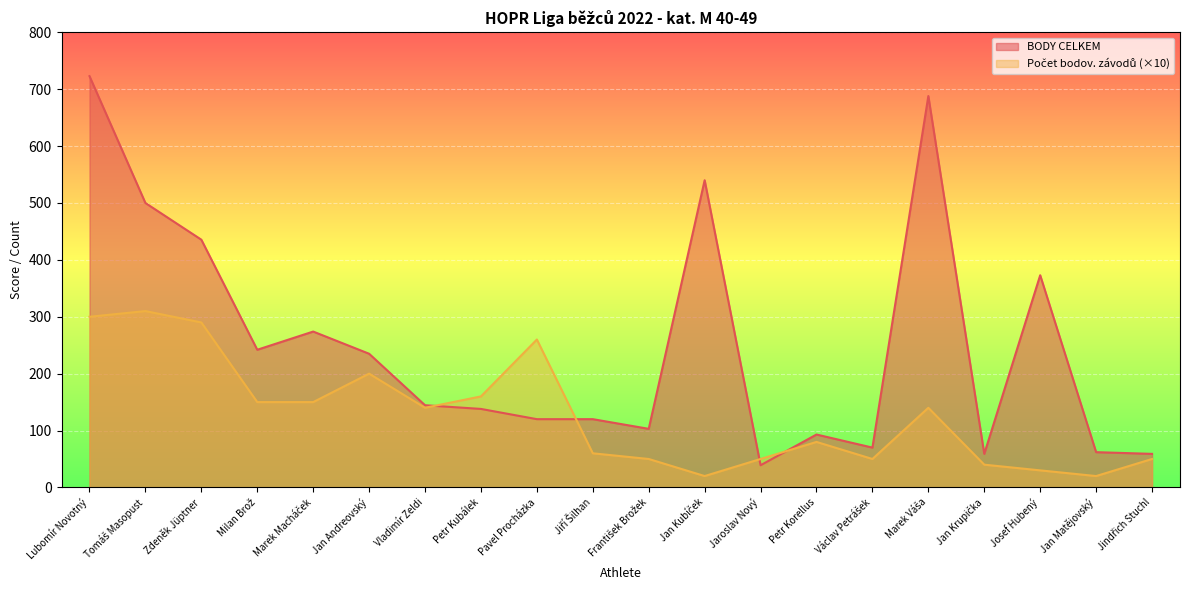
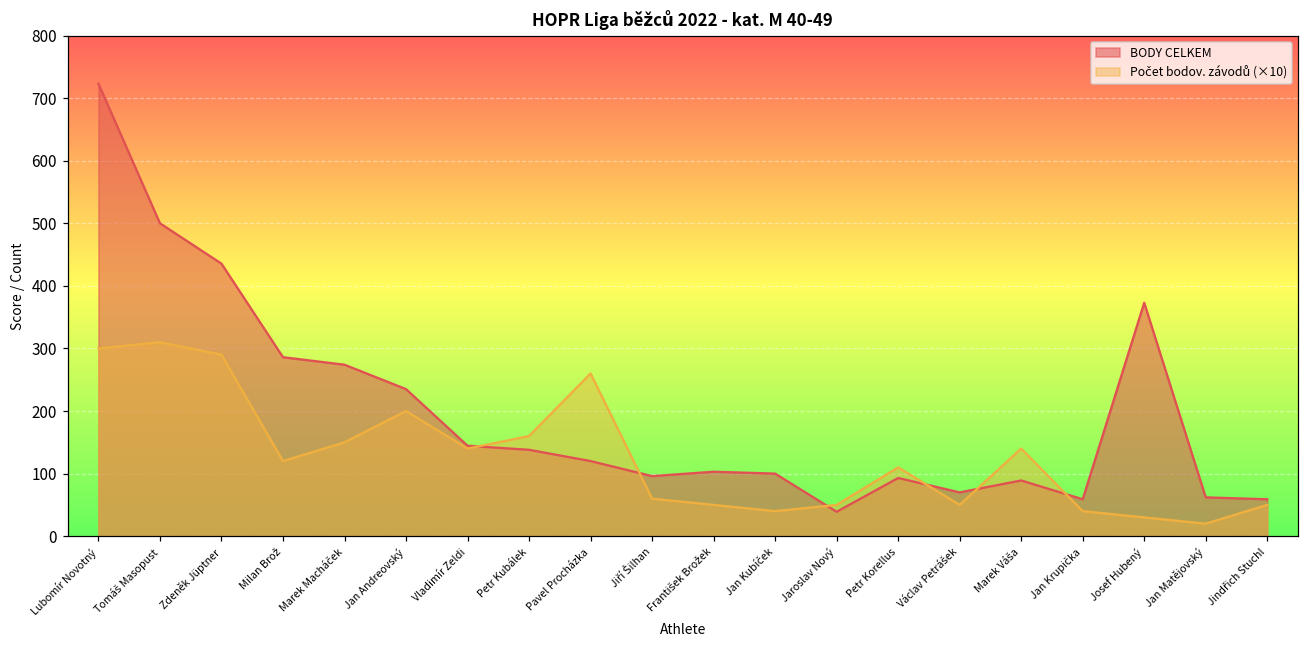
BODY CELKEM, Milan Brož: 240 -> 290
Počet bodov. závodů (×10), Milan Brož: 150 -> 120
BODY CELKEM, Jiří Šilhan: 120 -> 100
BODY CELKEM, Jan Kubíček: 540 -> 100
Počet bodov. závodů (×10), Jan Kubíček: 20 -> 40
Počet bodov. závodů (×10), Petr Korellus: 80 -> 110
BODY CELKEM, Marek Váša: 690 -> 90
